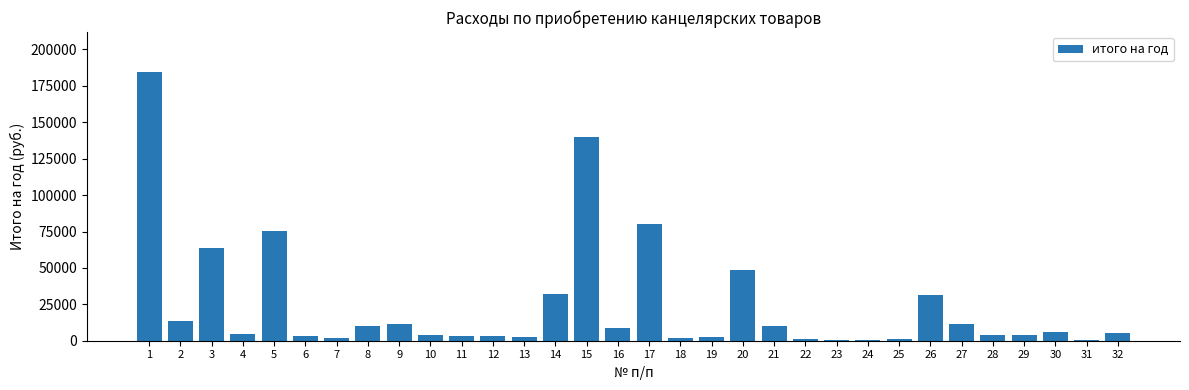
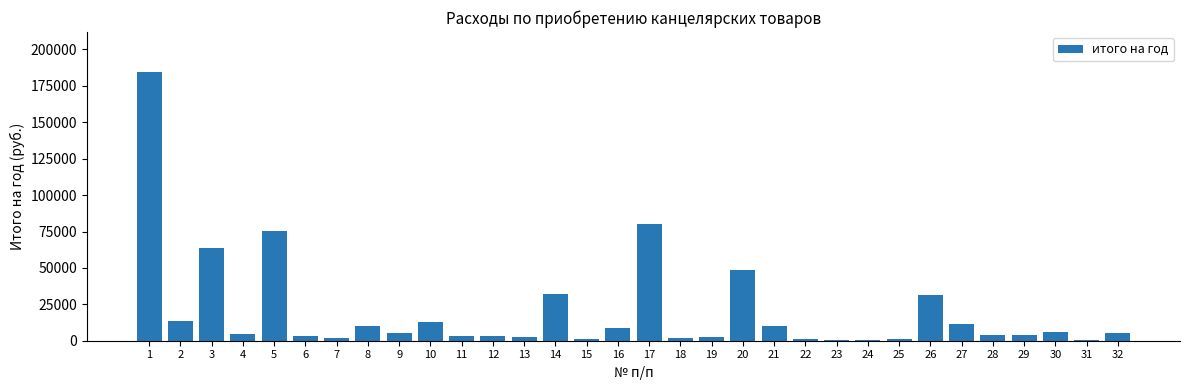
9: 12000 -> 5000
10: 4000 -> 13000
15: 140000 -> 1000
